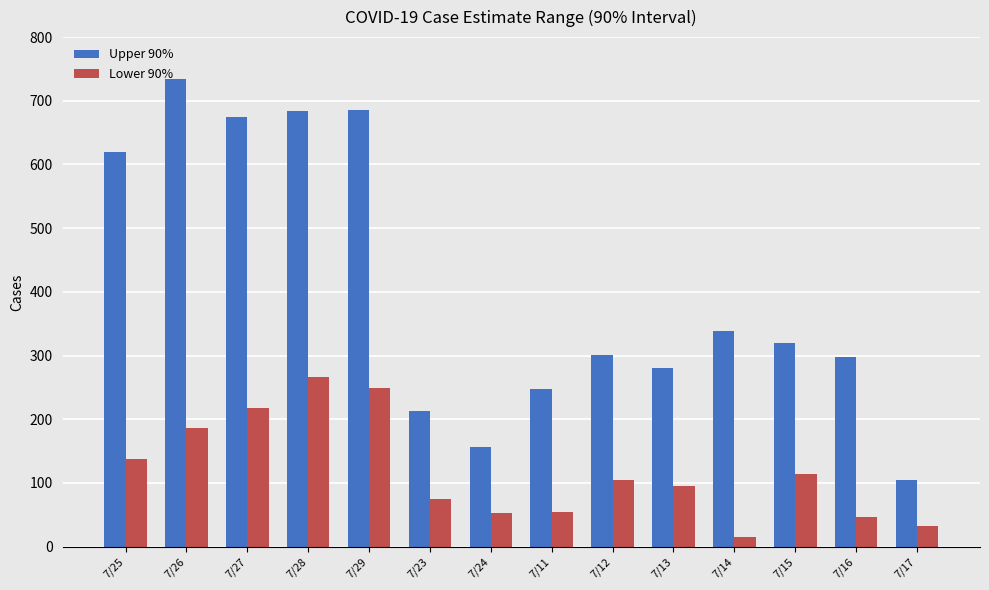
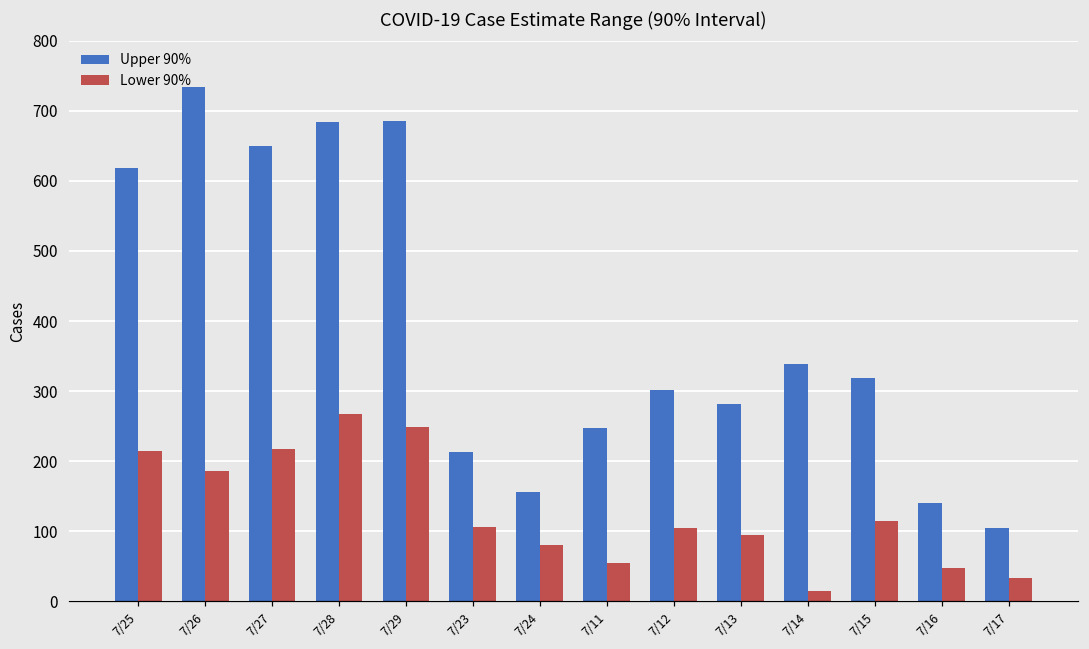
Lower 90%, 7/25: 140 -> 210
Upper 90%, 7/27: 670 -> 650
Lower 90%, 7/23: 70 -> 110
Lower 90%, 7/24: 50 -> 80
Upper 90%, 7/16: 300 -> 140
